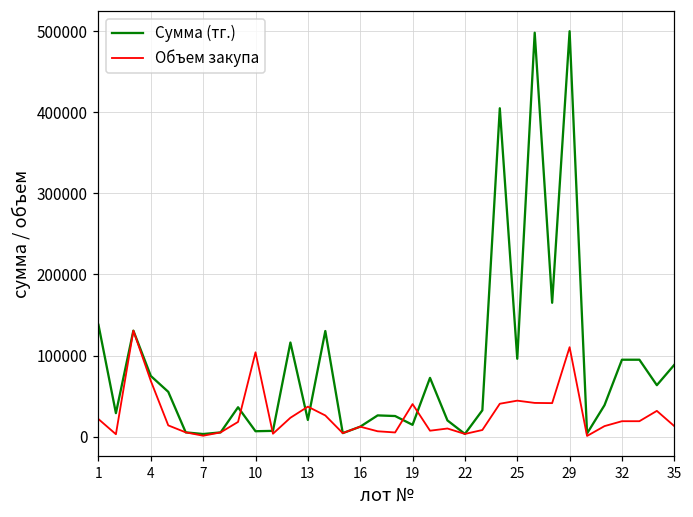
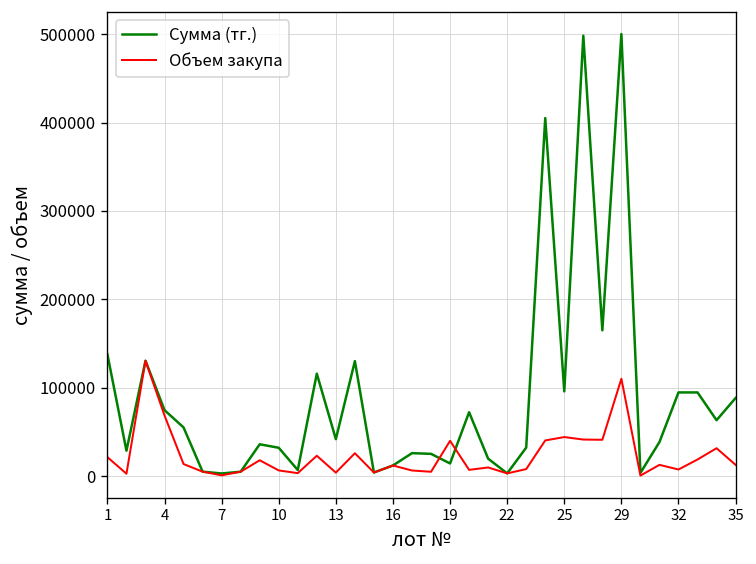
Сумма (тг.), 10: 10000 -> 30000
Объем закупа, 10: 100000 -> 10000
Сумма (тг.), 13: 20000 -> 40000
Объем закупа, 13: 40000 -> 0
Объем закупа, 32: 20000 -> 10000
